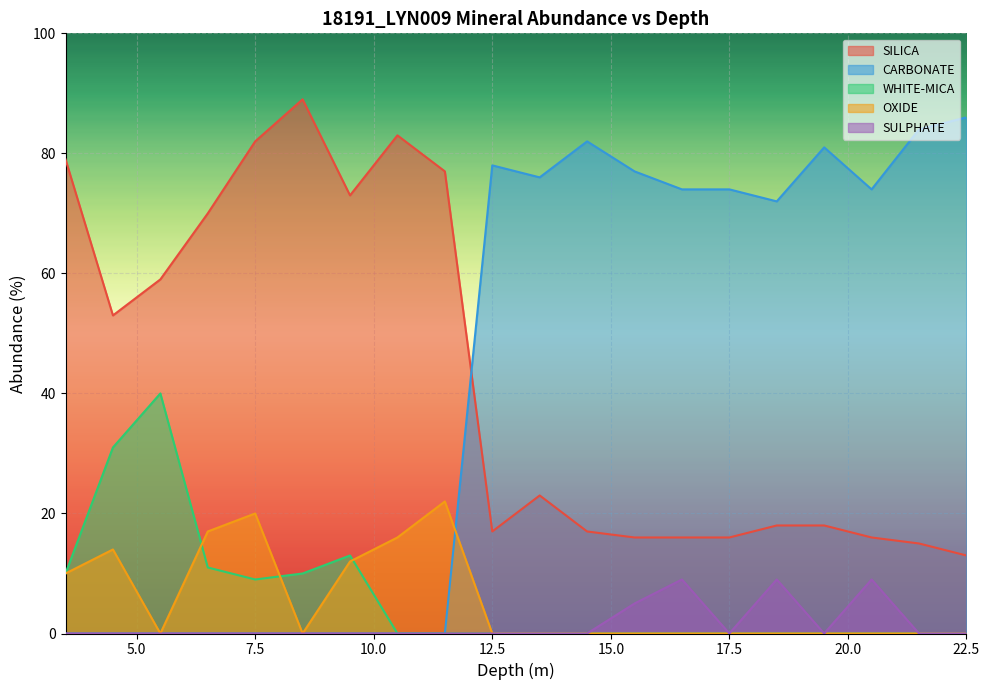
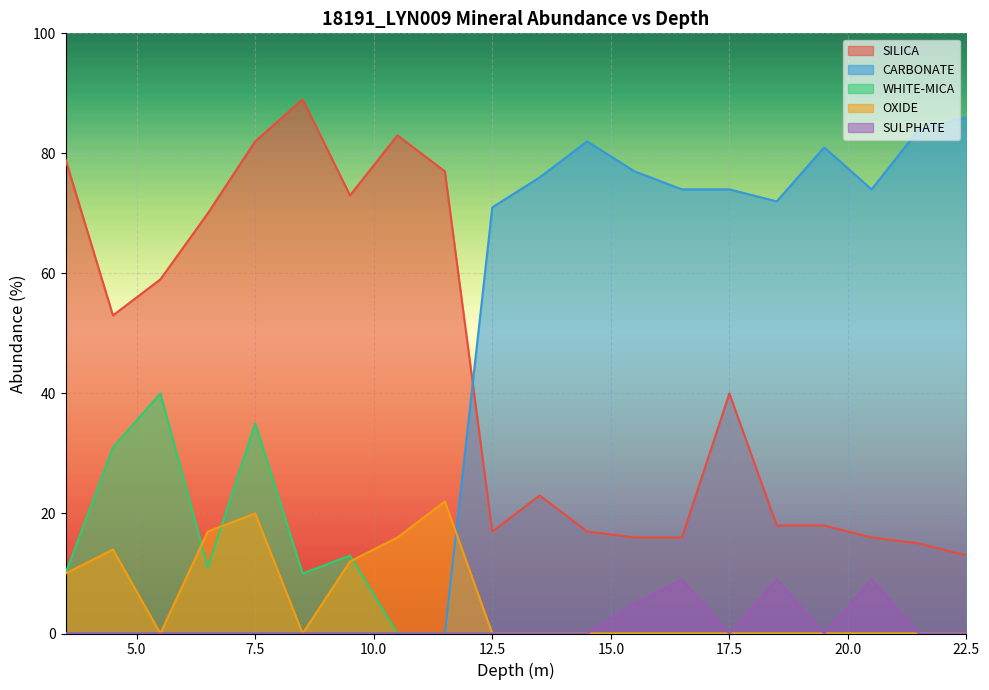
WHITE-MICA, 7.5: 9 -> 35
CARBONATE, 12.5: 78 -> 71
SILICA, 17.5: 16 -> 40
